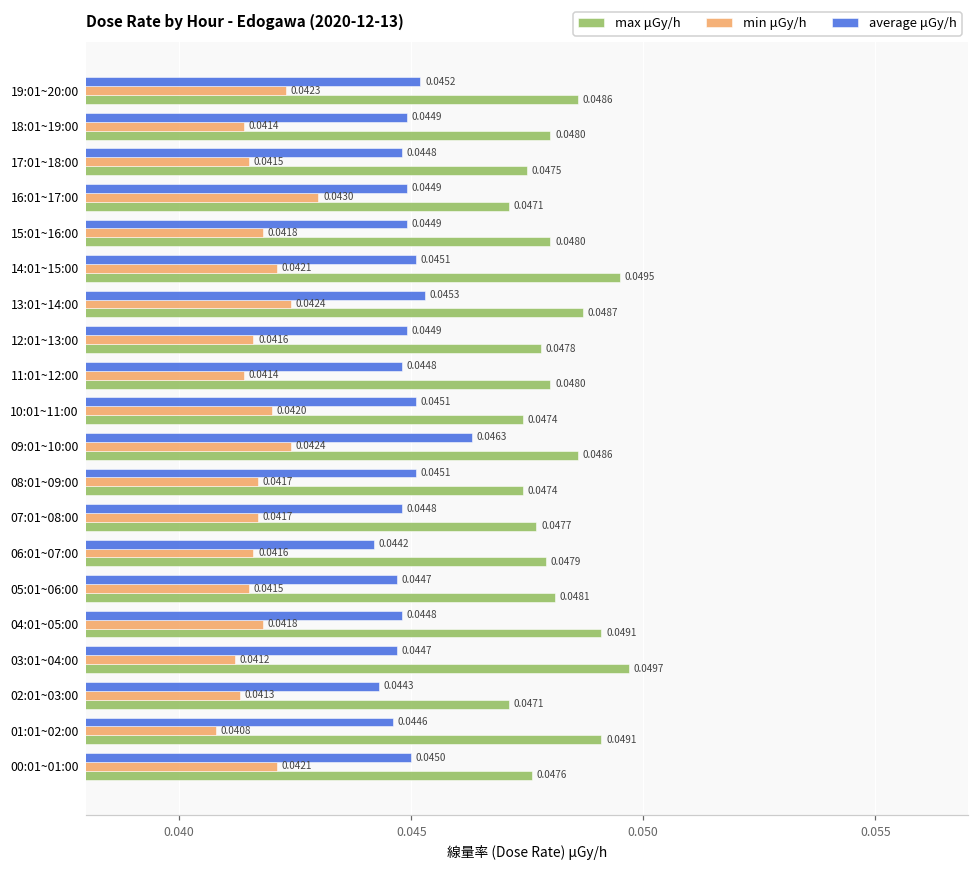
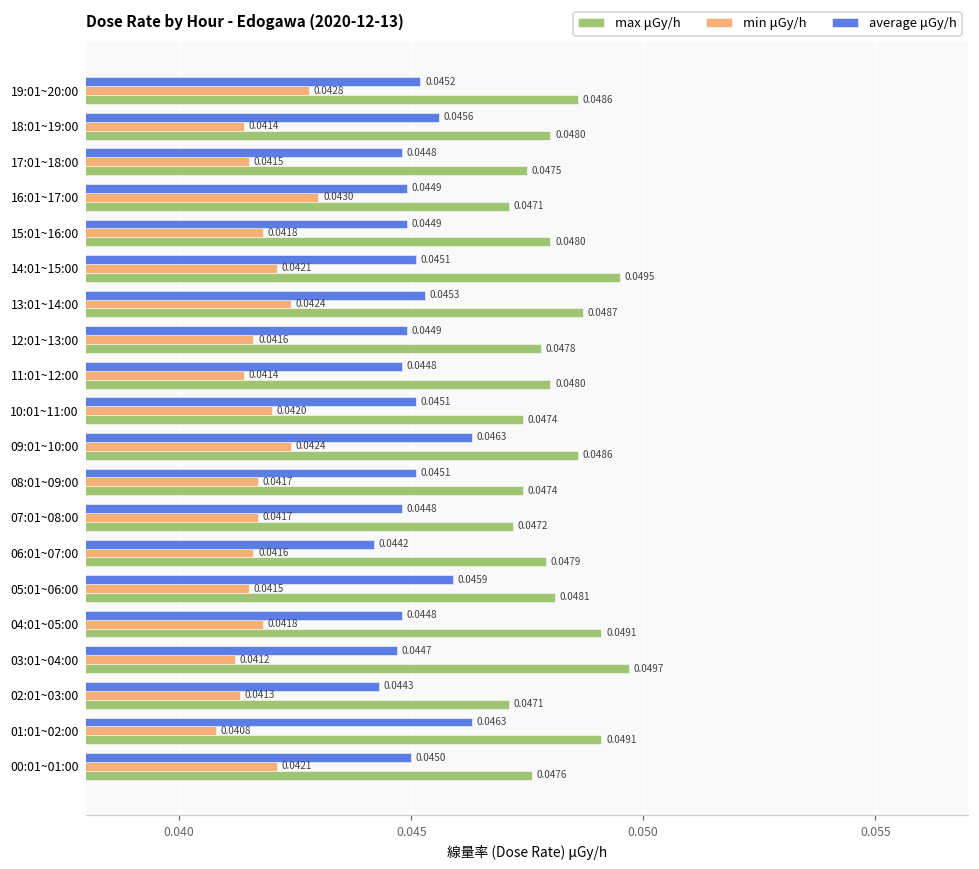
min μGy/h, 19:01~20:00: 0.0423 -> 0.0428
average μGy/h, 18:01~19:00: 0.0449 -> 0.0456
max μGy/h, 07:01~08:00: 0.0477 -> 0.0472
average μGy/h, 05:01~06:00: 0.0447 -> 0.0459
average μGy/h, 01:01~02:00: 0.0446 -> 0.0463
